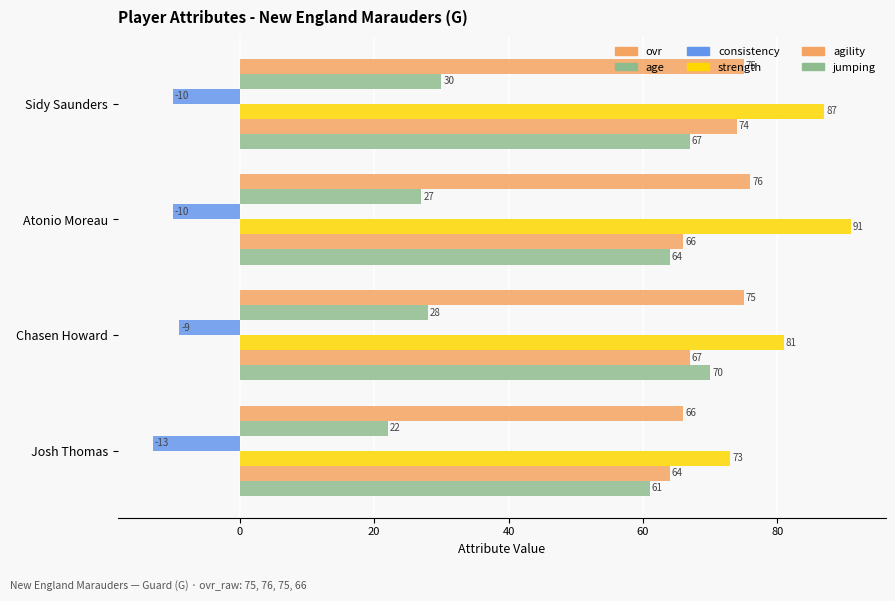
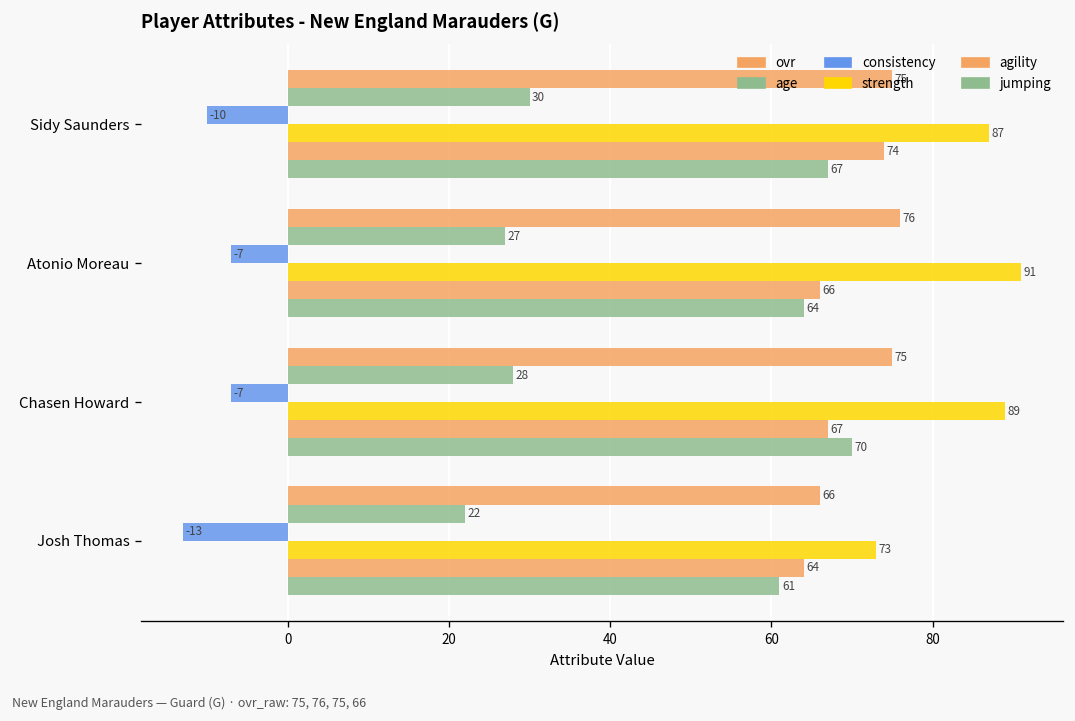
consistency, Atonio Moreau: -10 -> -7
consistency, Chasen Howard: -9 -> -7
strength, Chasen Howard: 81 -> 89
